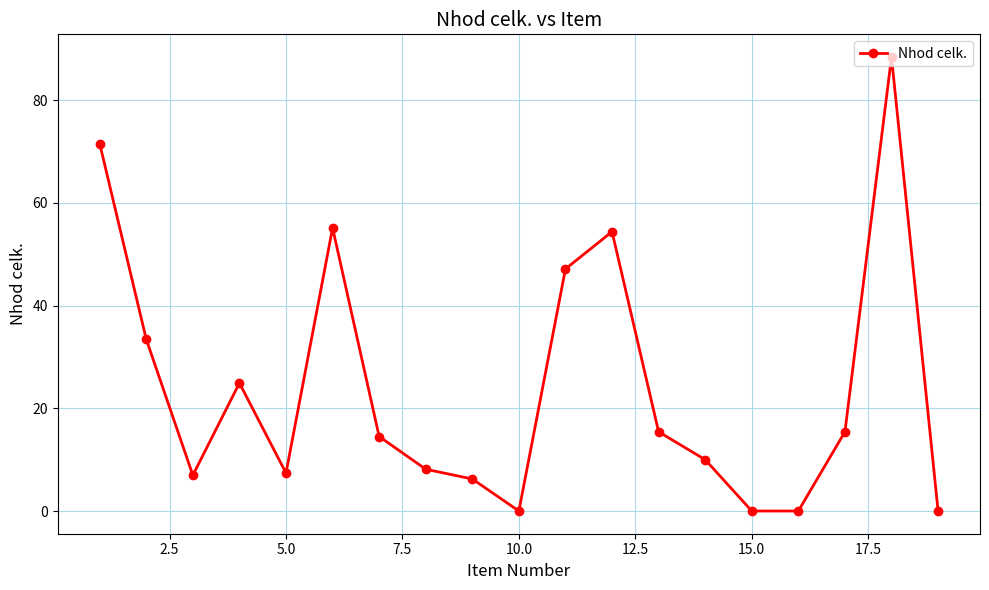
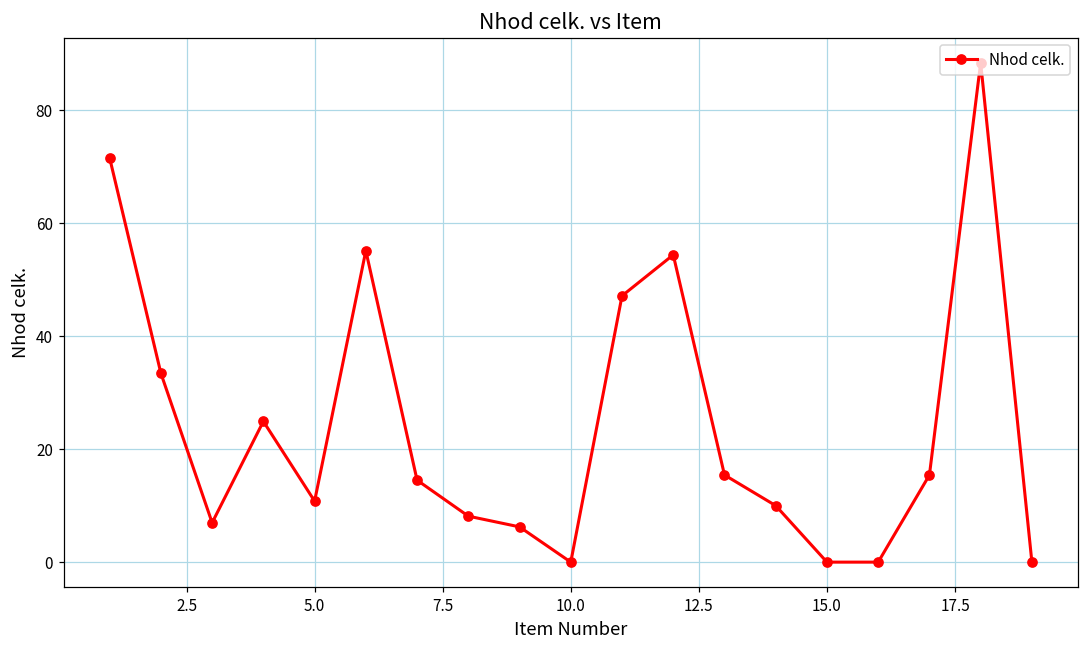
5.0: 7 -> 11
